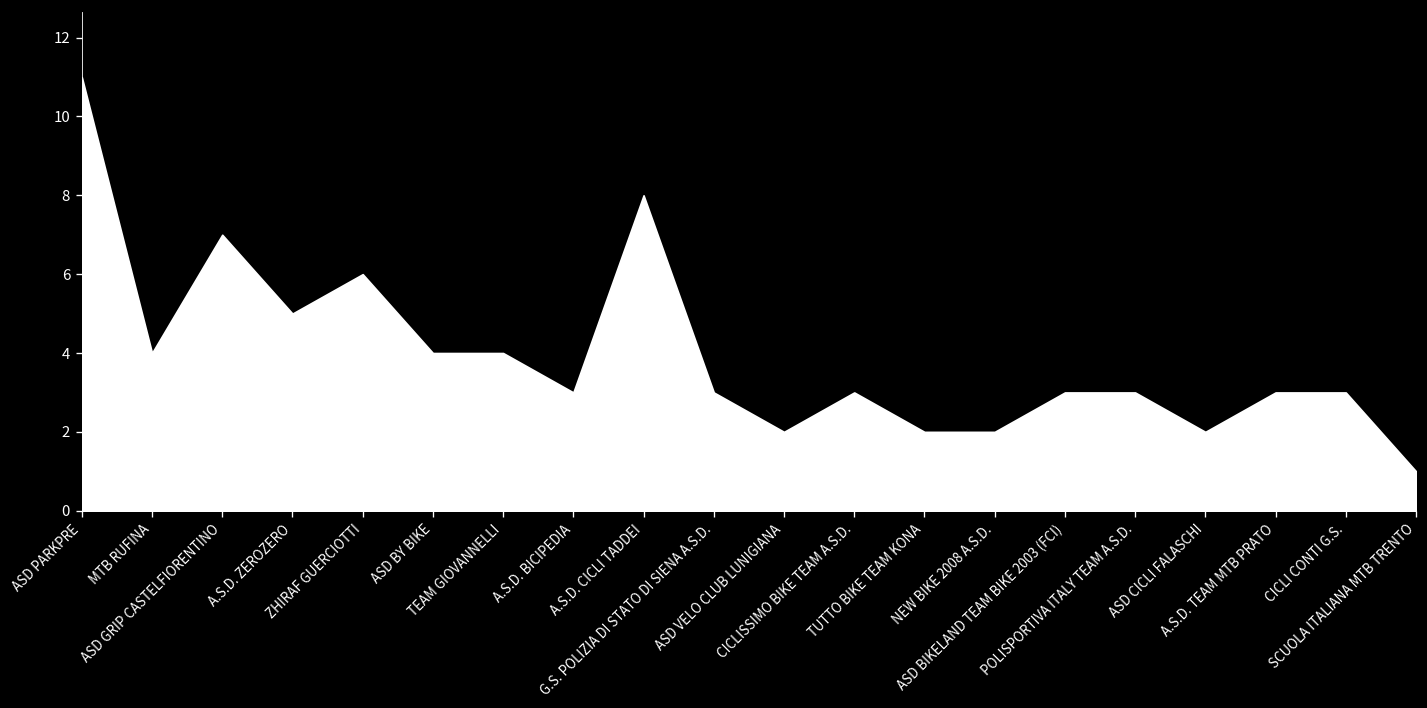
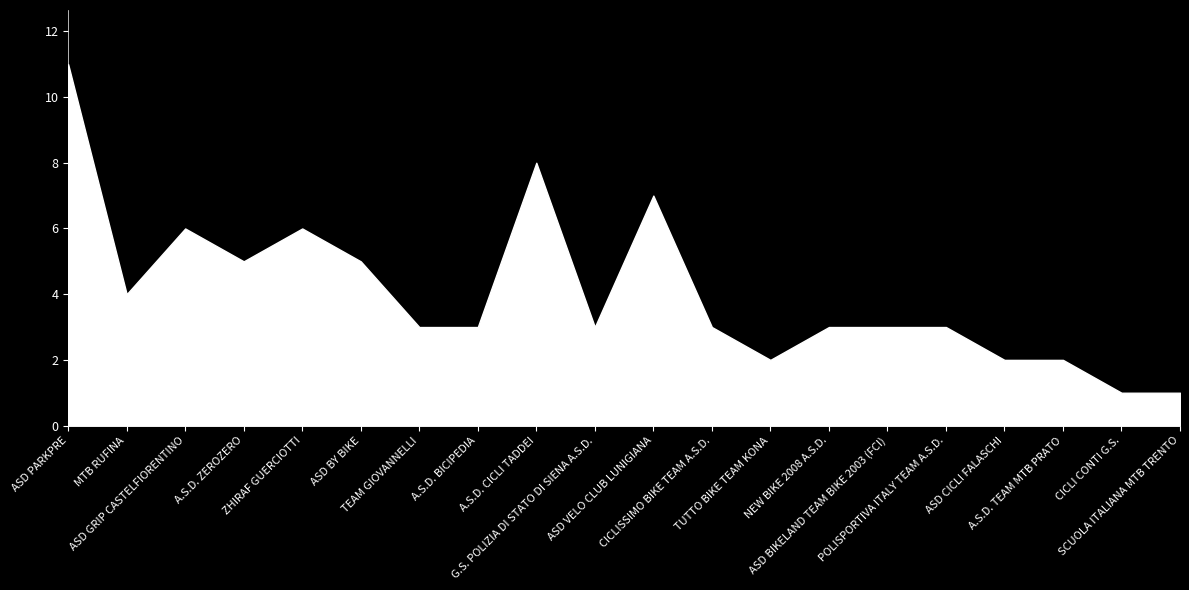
ASD GRIP CASTELFIORENTINO: 7 -> 6
ASD BY BIKE: 4 -> 5
TEAM GIOVANNELLI: 4 -> 3
ASD VELO CLUB LUNIGIANA: 2 -> 7
NEW BIKE 2008 A.S.D.: 2 -> 3
A.S.D. TEAM MTB PRATO: 3 -> 2
CICLI CONTI G.S.: 3 -> 1
